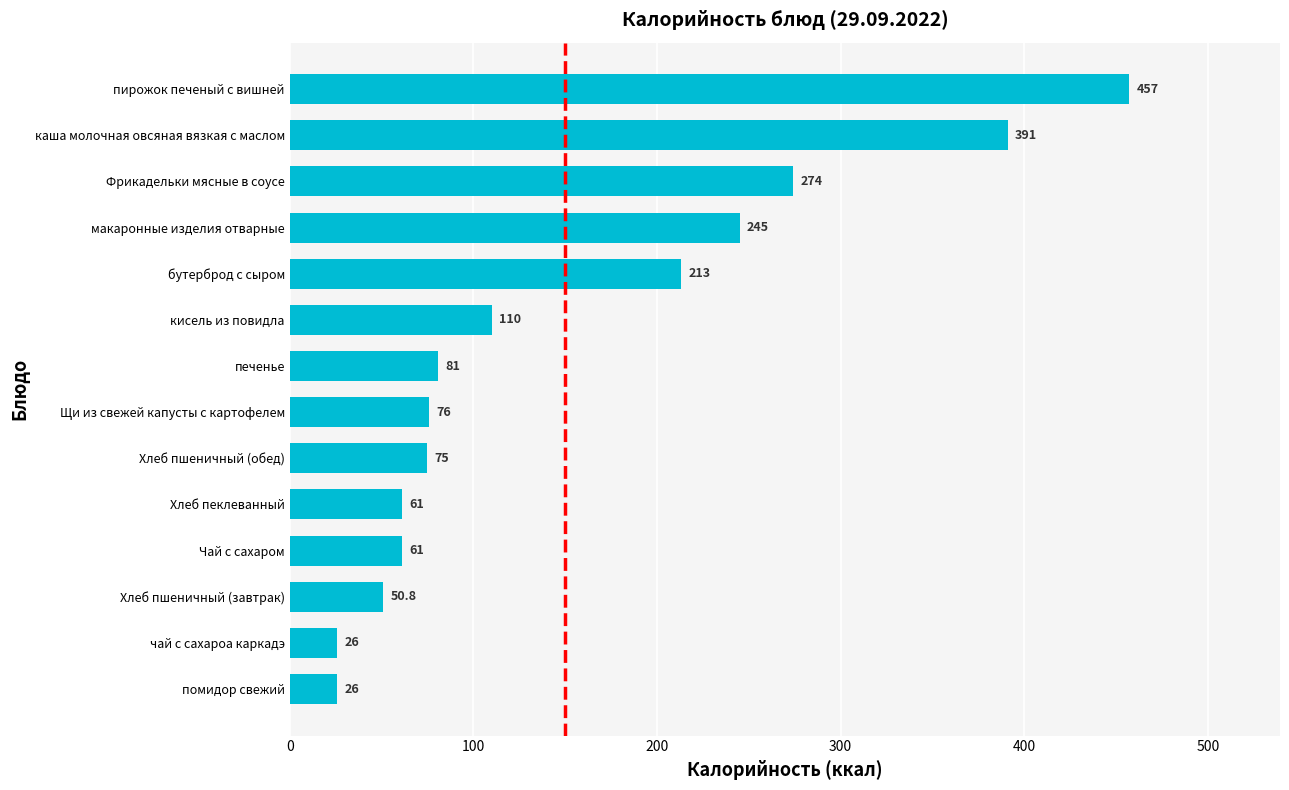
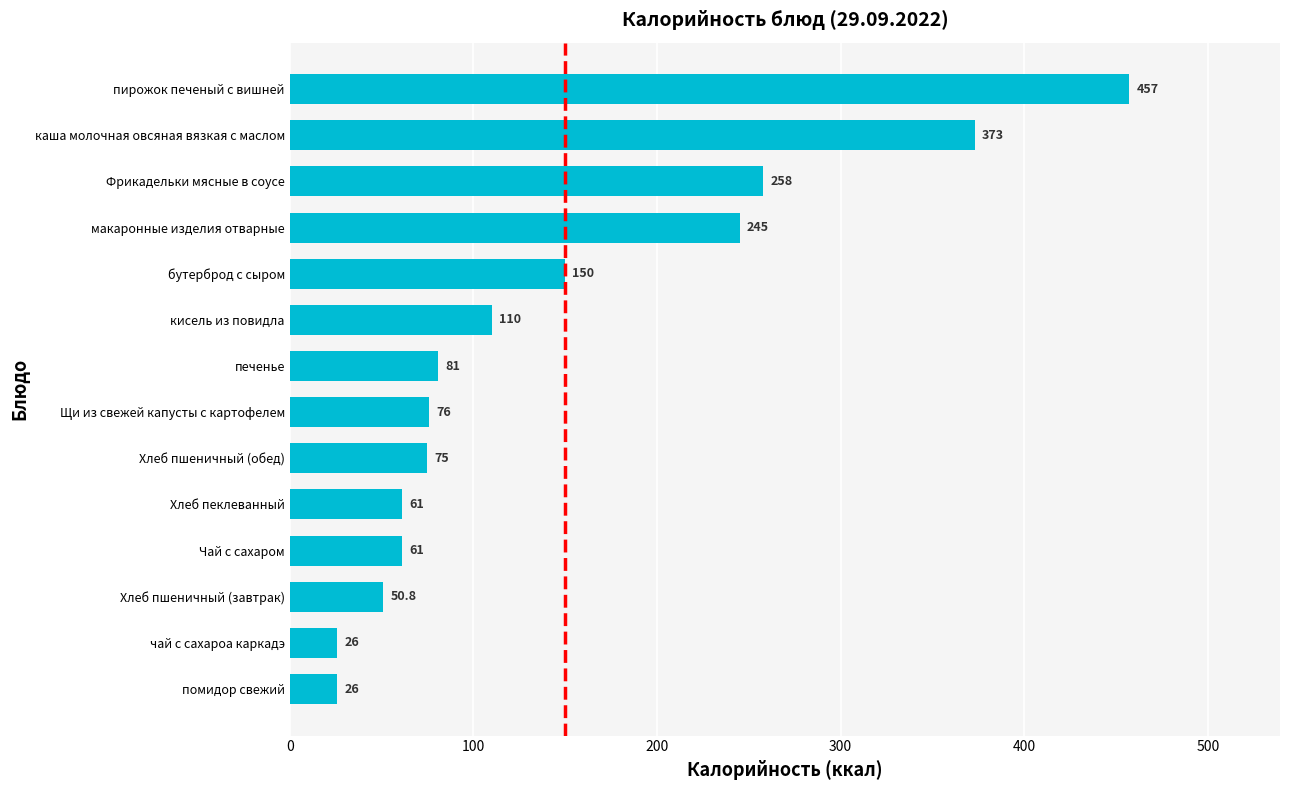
каша молочная овсяная вязкая с маслом: 391 -> 373
Фрикадельки мясные в соусе: 274 -> 258
бутерброд с сыром: 213 -> 150
